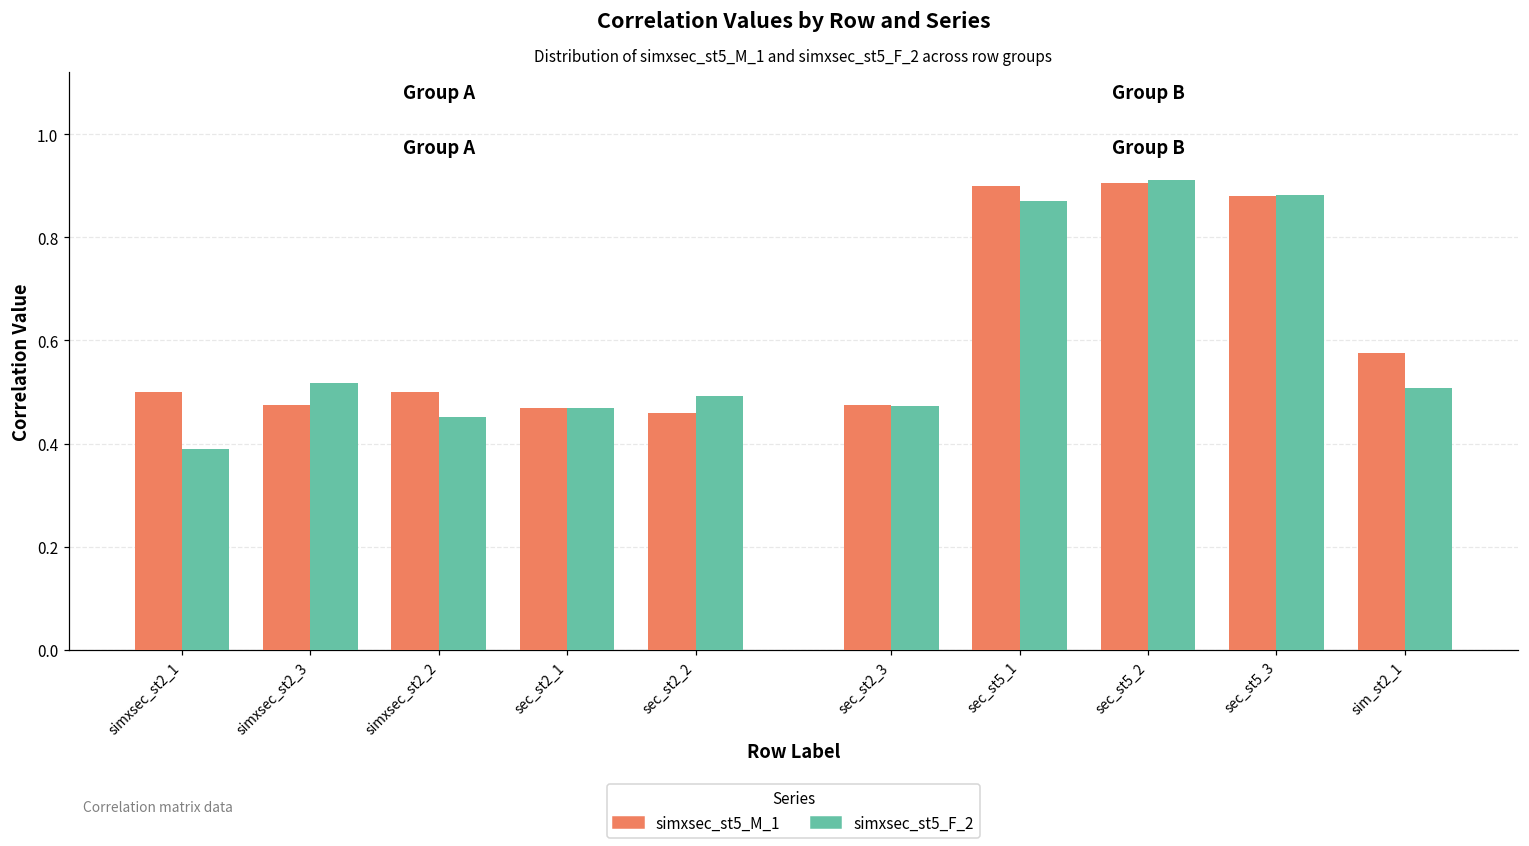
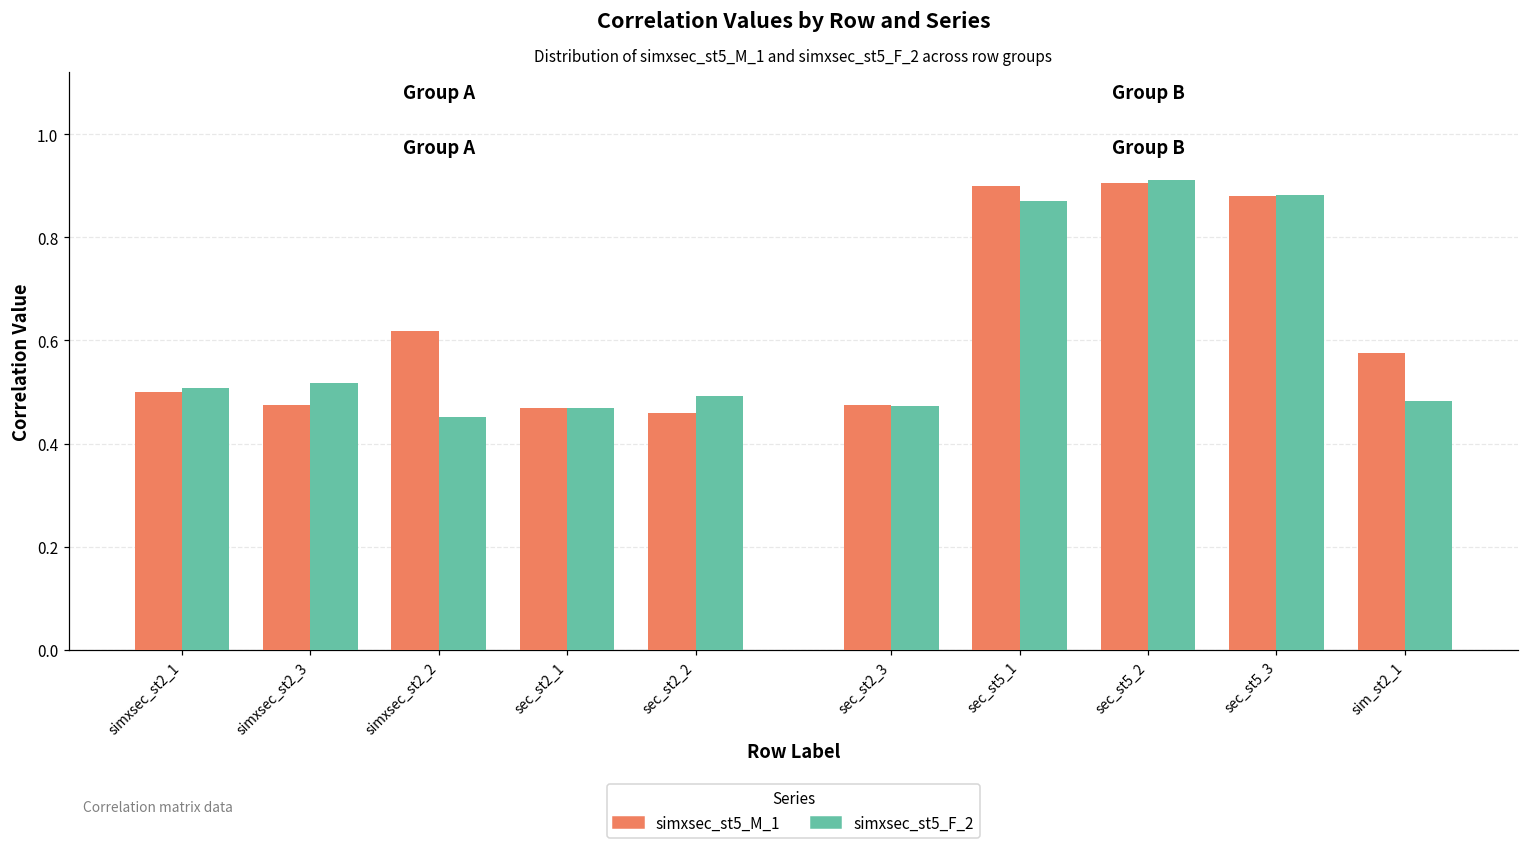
simxsec_st5_F_2, simxsec_st2_1: 0.39 -> 0.51
simxsec_st5_M_1, simxsec_st2_2: 0.50 -> 0.62
simxsec_st5_F_2, sim_st2_1: 0.51 -> 0.48
